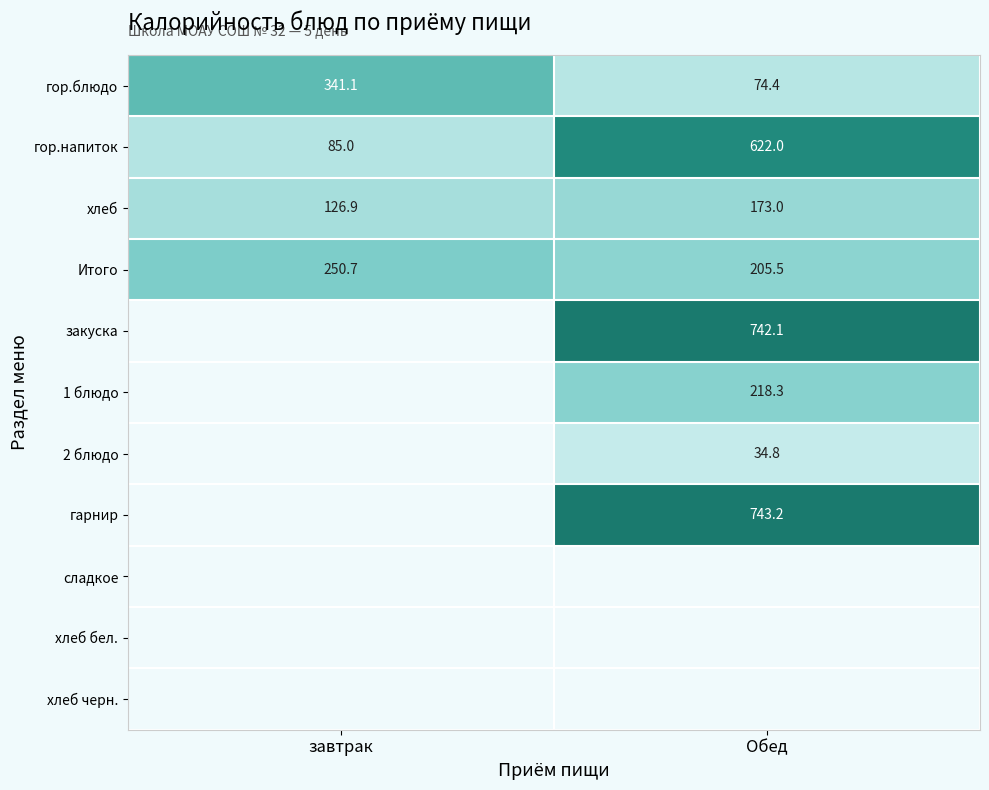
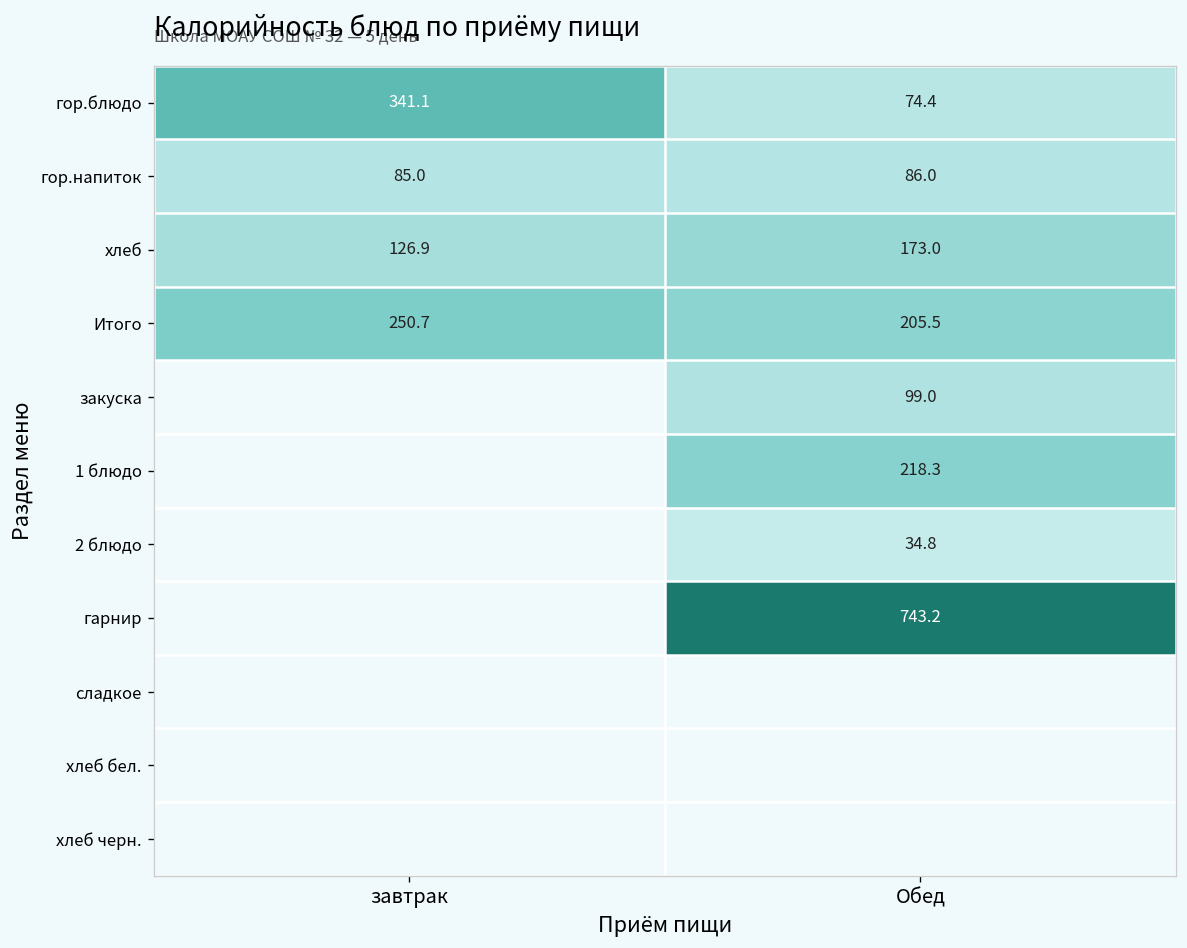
гор.напиток, Обед: 622.0 -> 86.0
закуска, Обед: 742.1 -> 99.0
